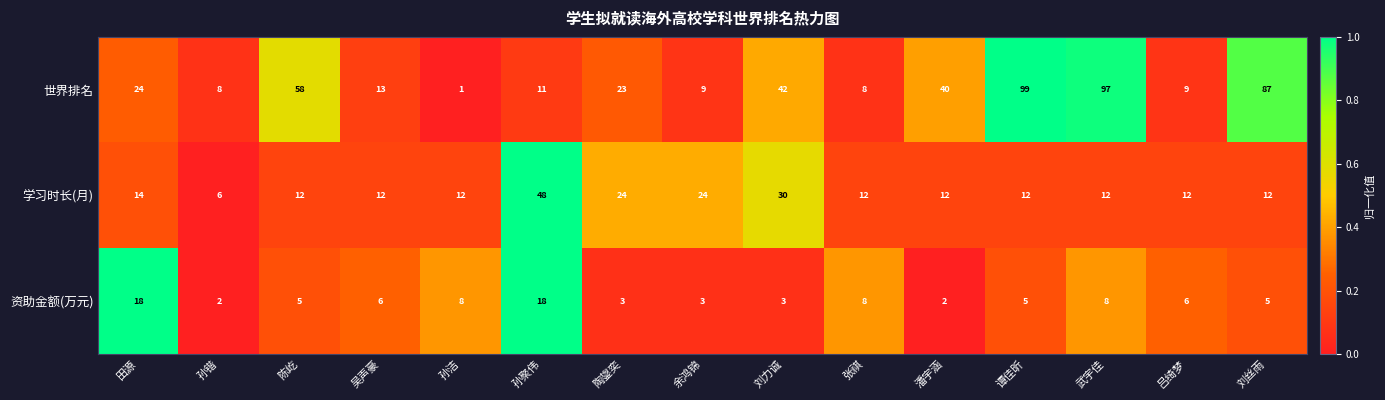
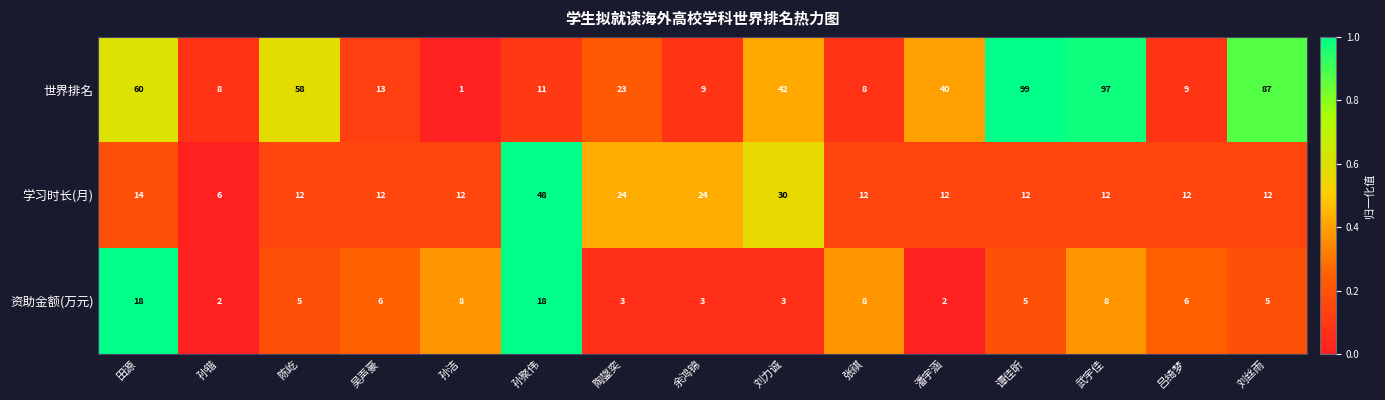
世界排名, 田源: 24 -> 60
